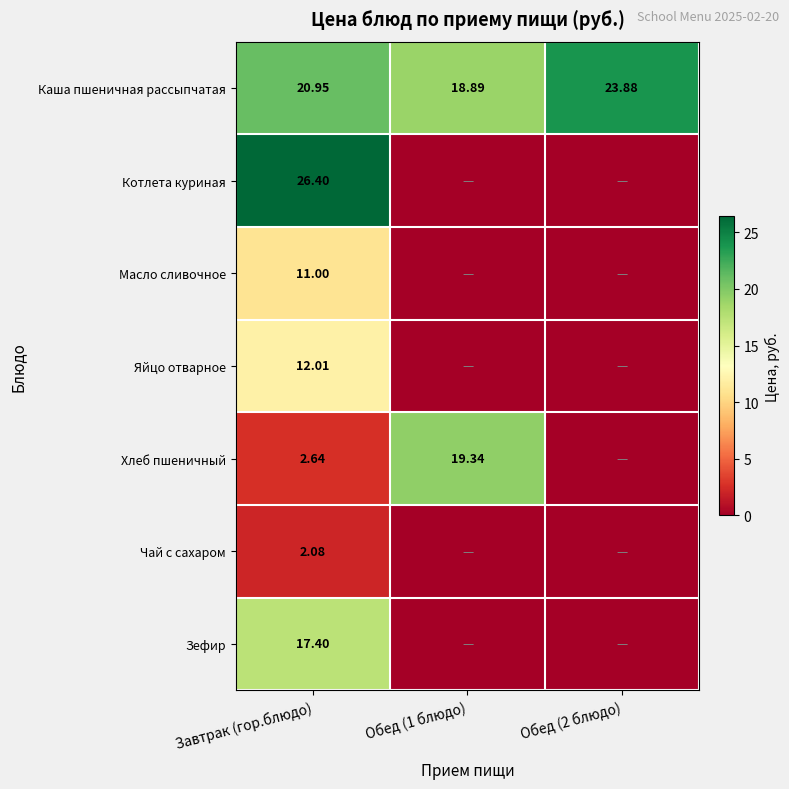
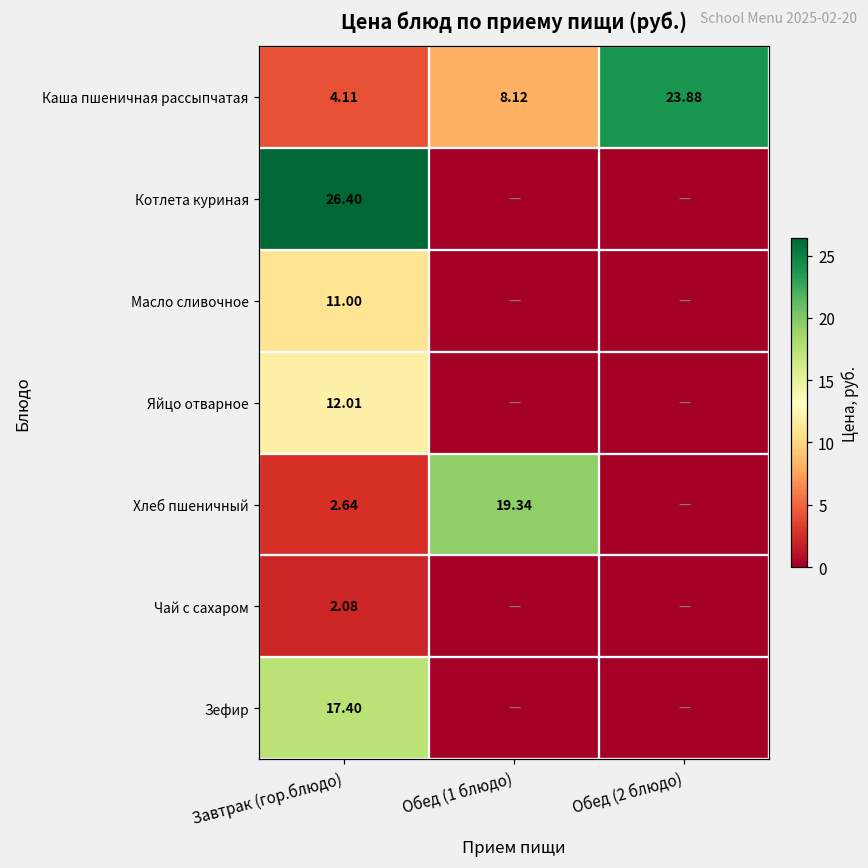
Каша пшеничная рассыпчатая, Завтрак (гор.блюдо): 20.95 -> 4.11
Каша пшеничная рассыпчатая, Обед (1 блюдо): 18.89 -> 8.12
